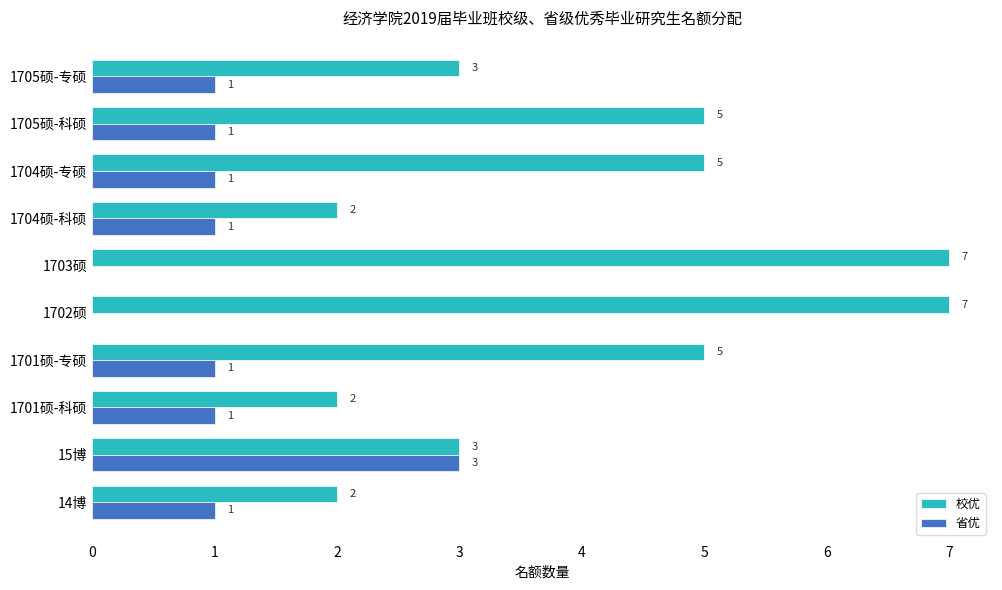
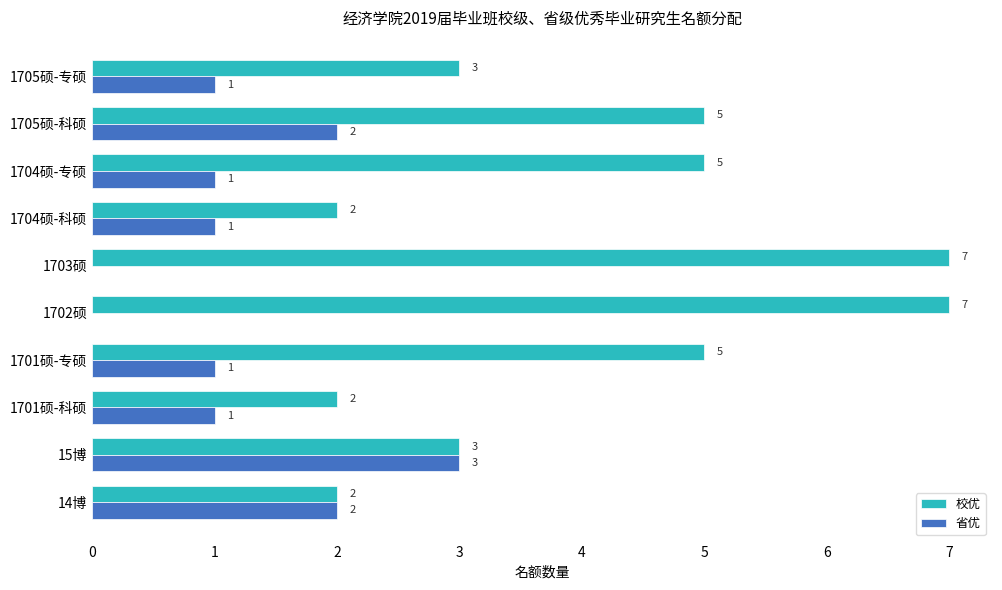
省优, 1705硕-科硕: 1 -> 2
省优, 14博: 1 -> 2
